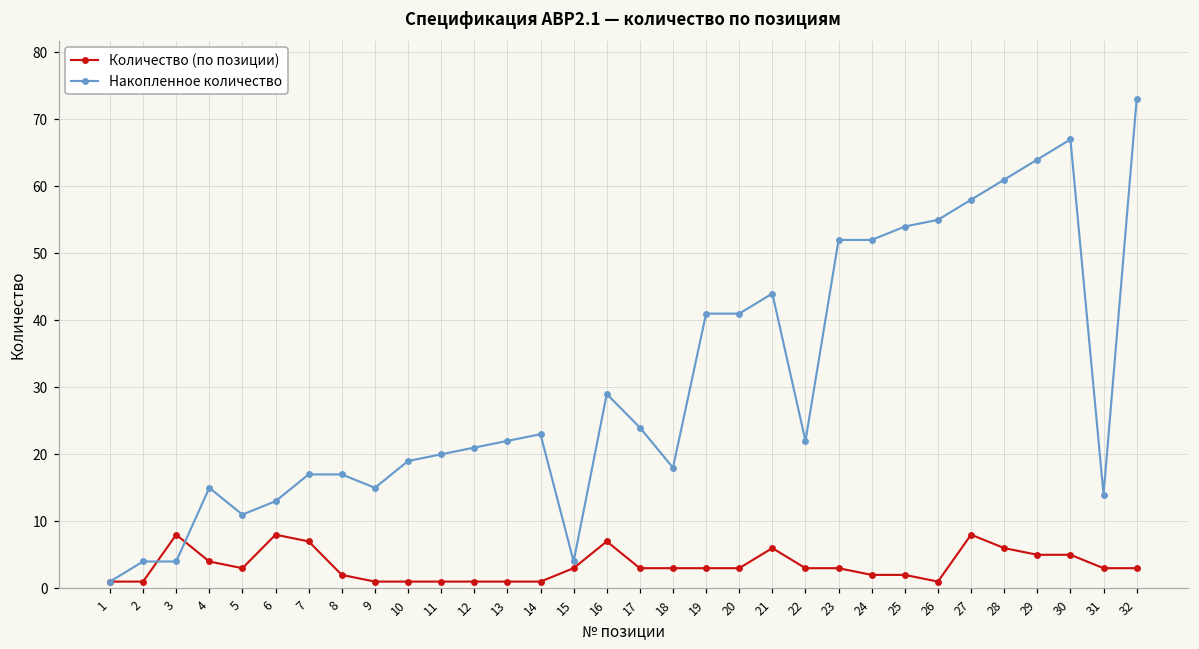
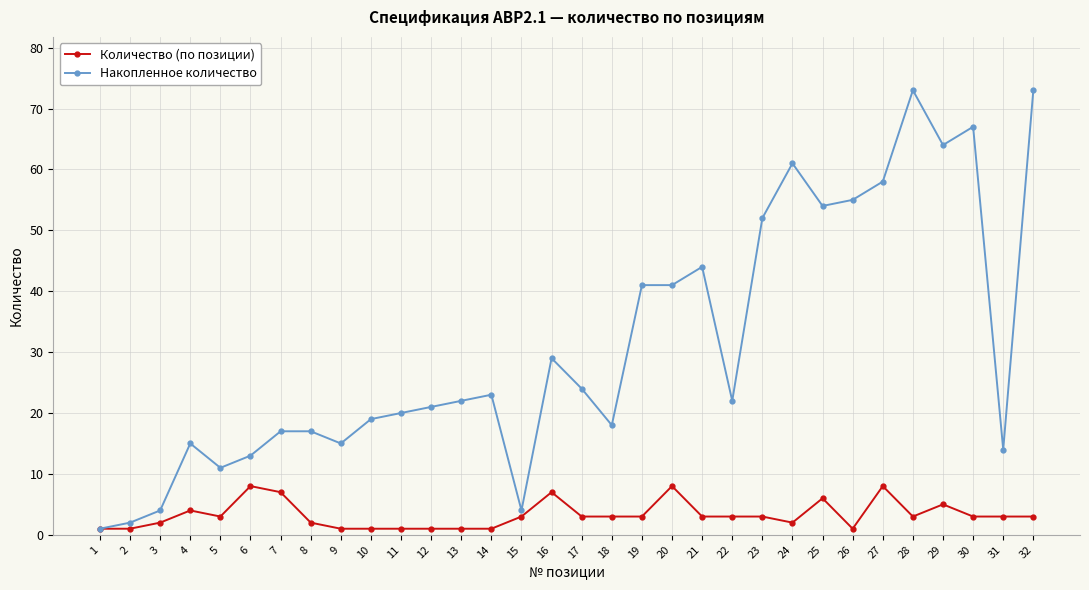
Накопленное количество, 2: 4 -> 2
Количество (по позиции), 3: 8 -> 2
Количество (по позиции), 20: 3 -> 8
Количество (по позиции), 21: 6 -> 3
Накопленное количество, 24: 52 -> 61
Количество (по позиции), 25: 2 -> 6
Количество (по позиции), 28: 6 -> 3
Накопленное количество, 28: 61 -> 73
Количество (по позиции), 30: 5 -> 3
